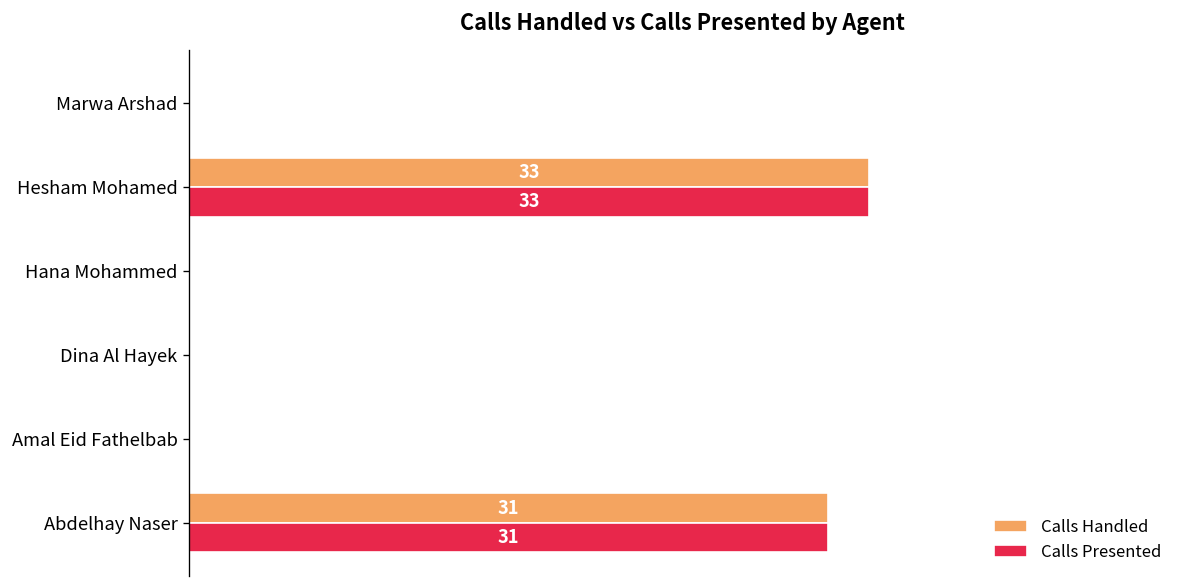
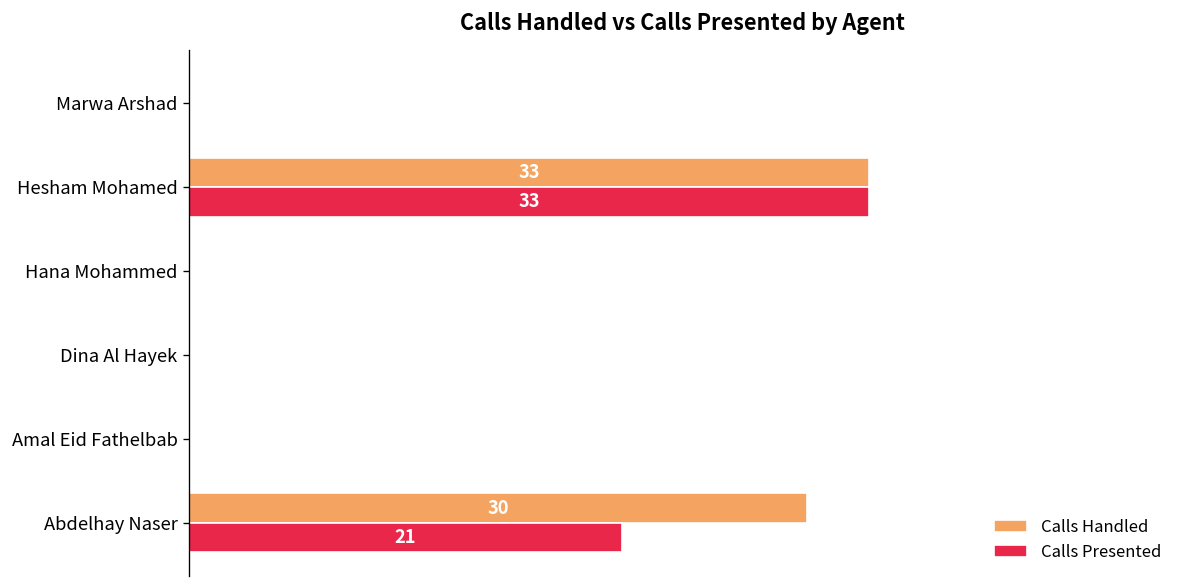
Calls Handled, Abdelhay Naser: 31 -> 30
Calls Presented, Abdelhay Naser: 31 -> 21
